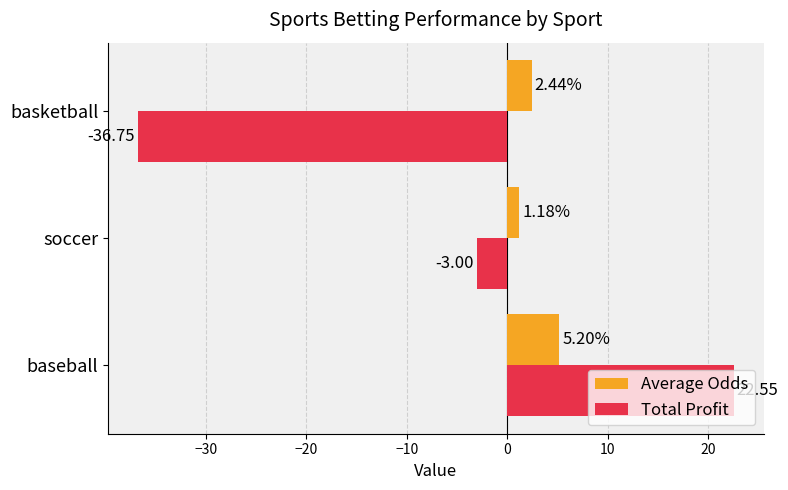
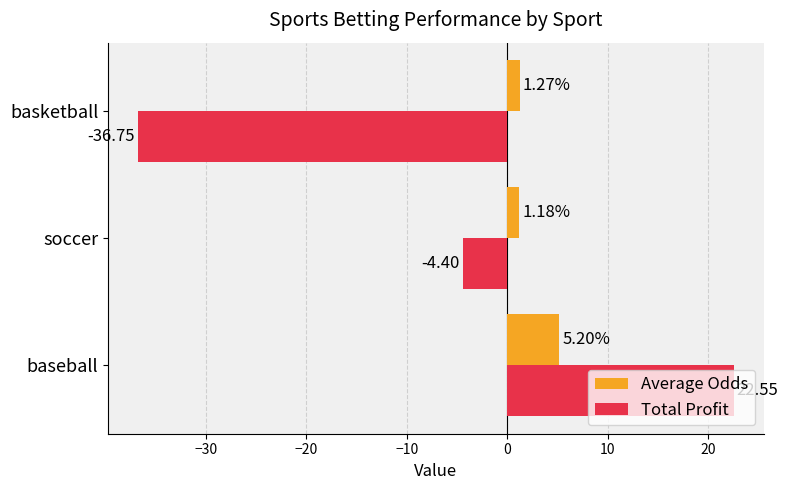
Average Odds, basketball: 2.44% -> 1.27%
Total Profit, soccer: -3.00 -> -4.40
